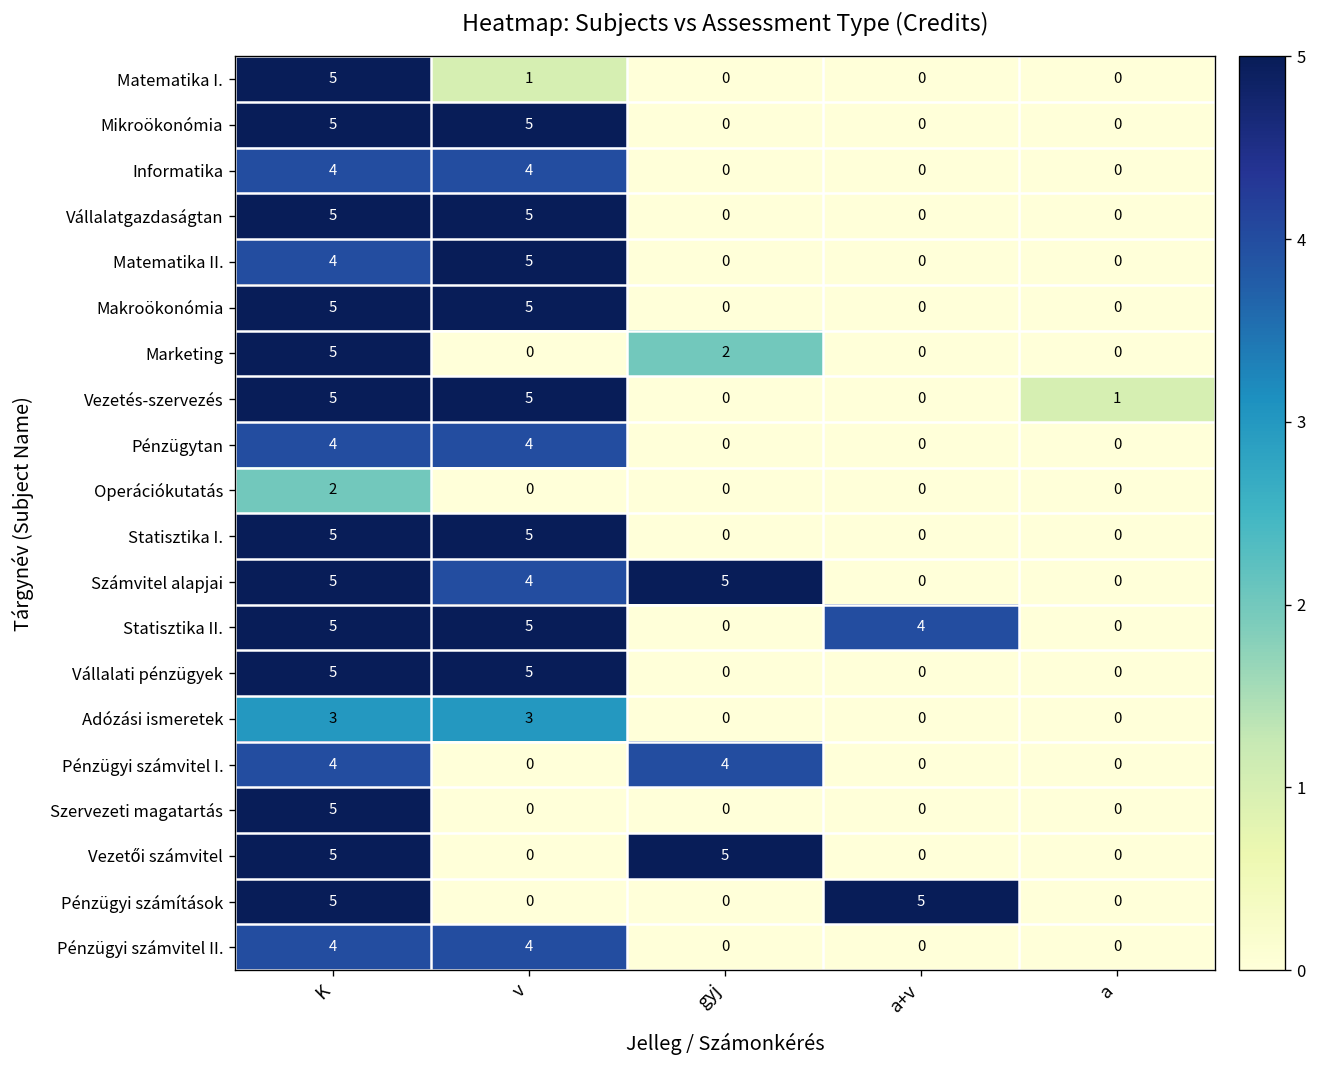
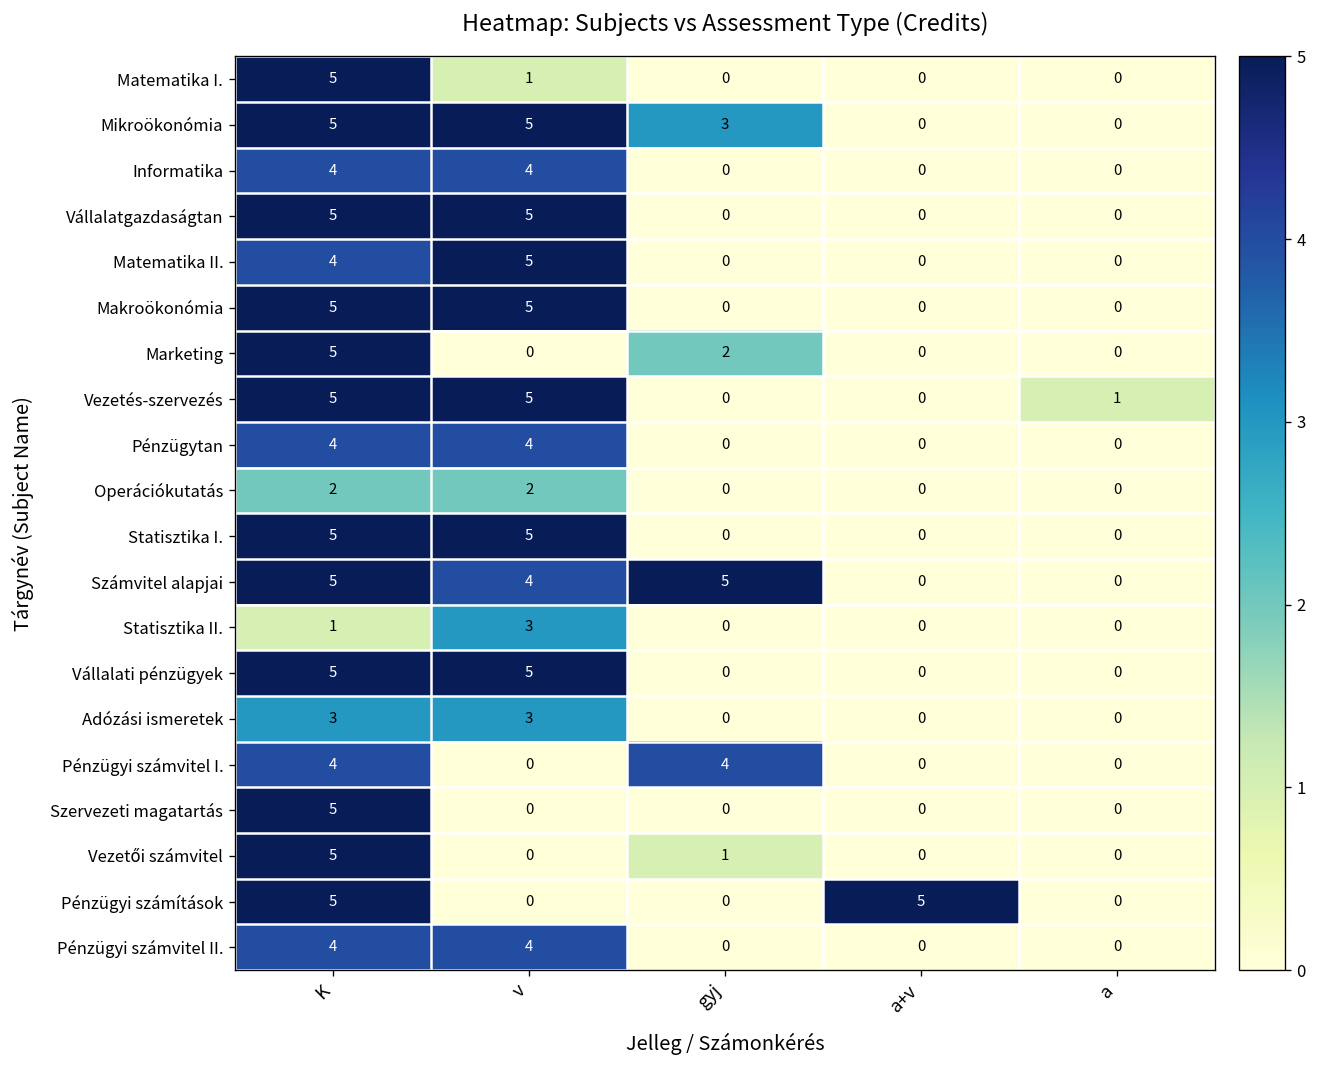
Mikroökonómia, gyj: 0 -> 3
Operációkutatás, v: 0 -> 2
Statisztika II., K: 5 -> 1
Statisztika II., v: 5 -> 3
Statisztika II., a+v: 4 -> 0
Vezetői számvitel, gyj: 5 -> 1
